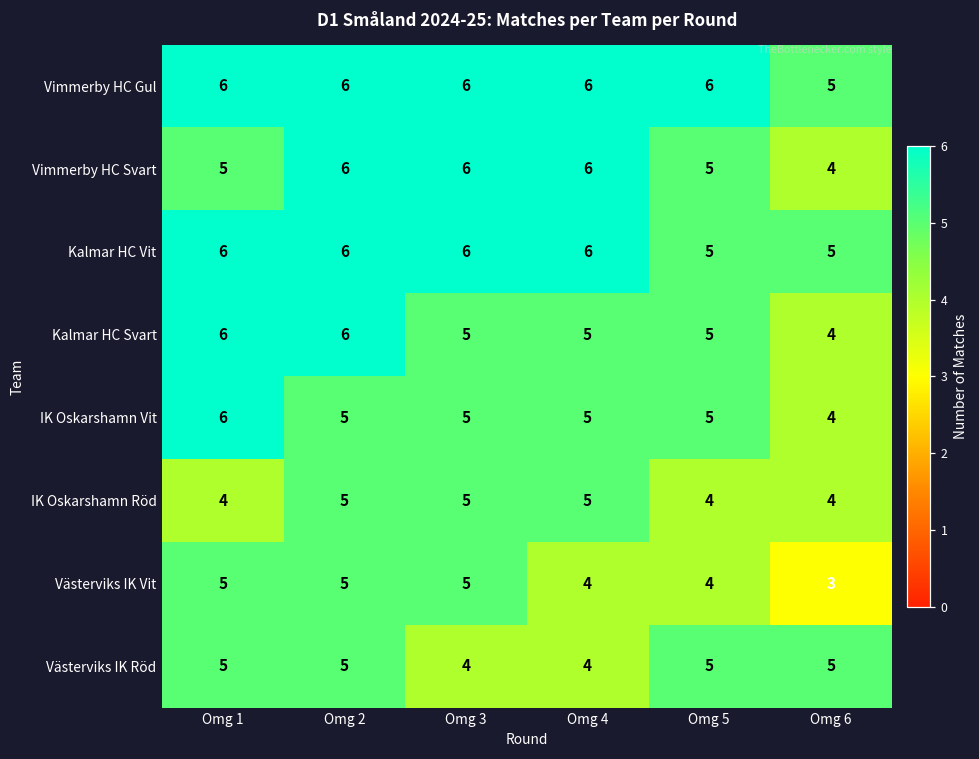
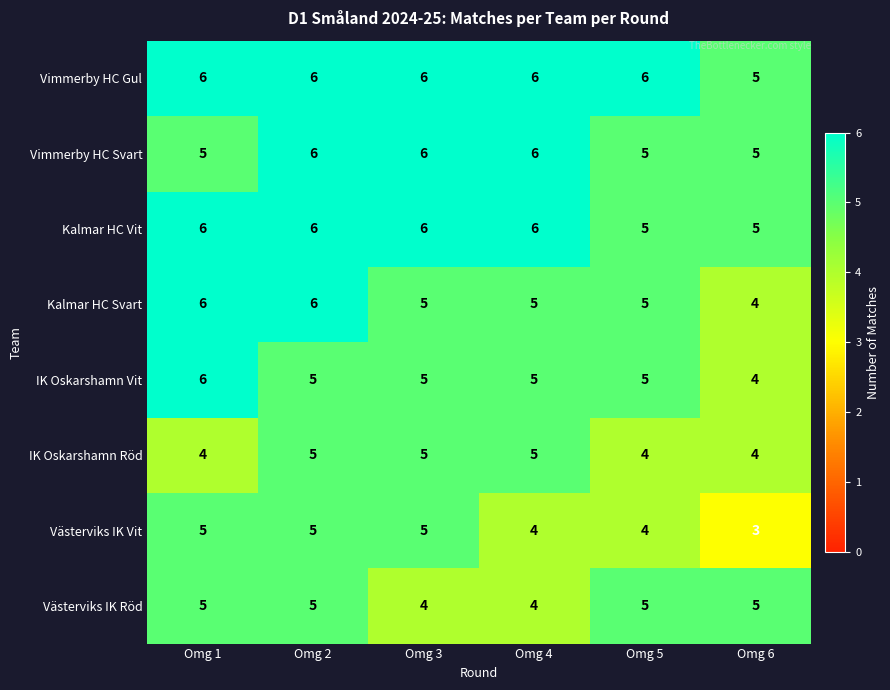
Vimmerby HC Svart, Omg 6: 4 -> 5
